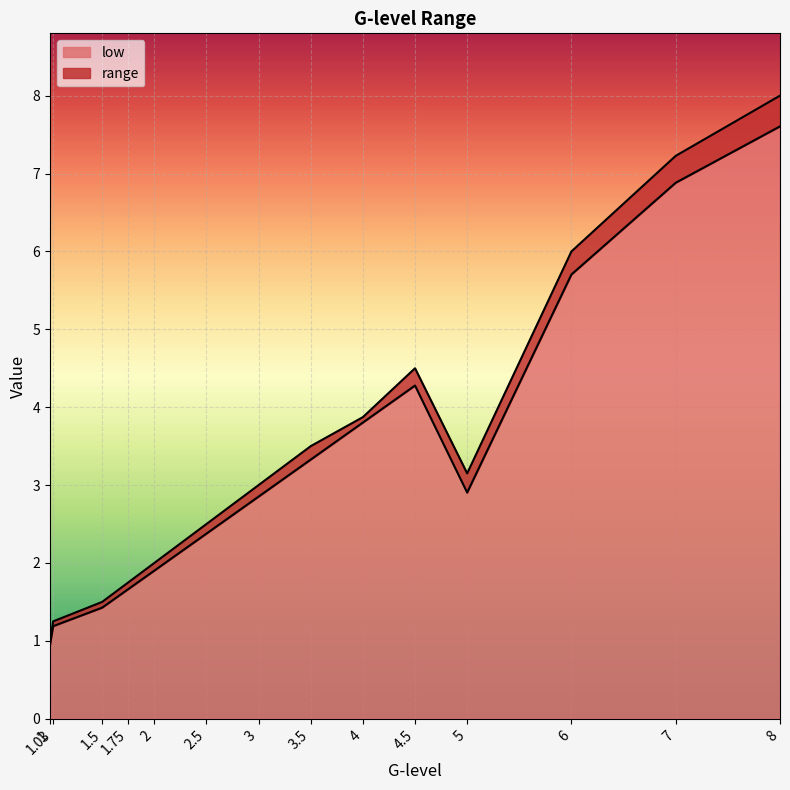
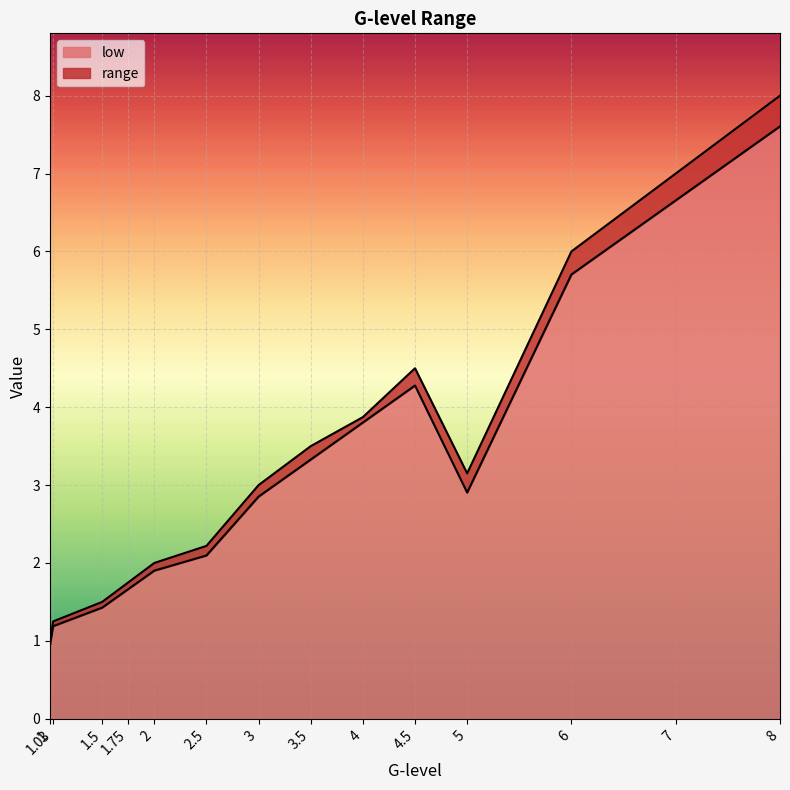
low, 2.5: 2.4 -> 2.1
low, 7: 6.9 -> 6.7
